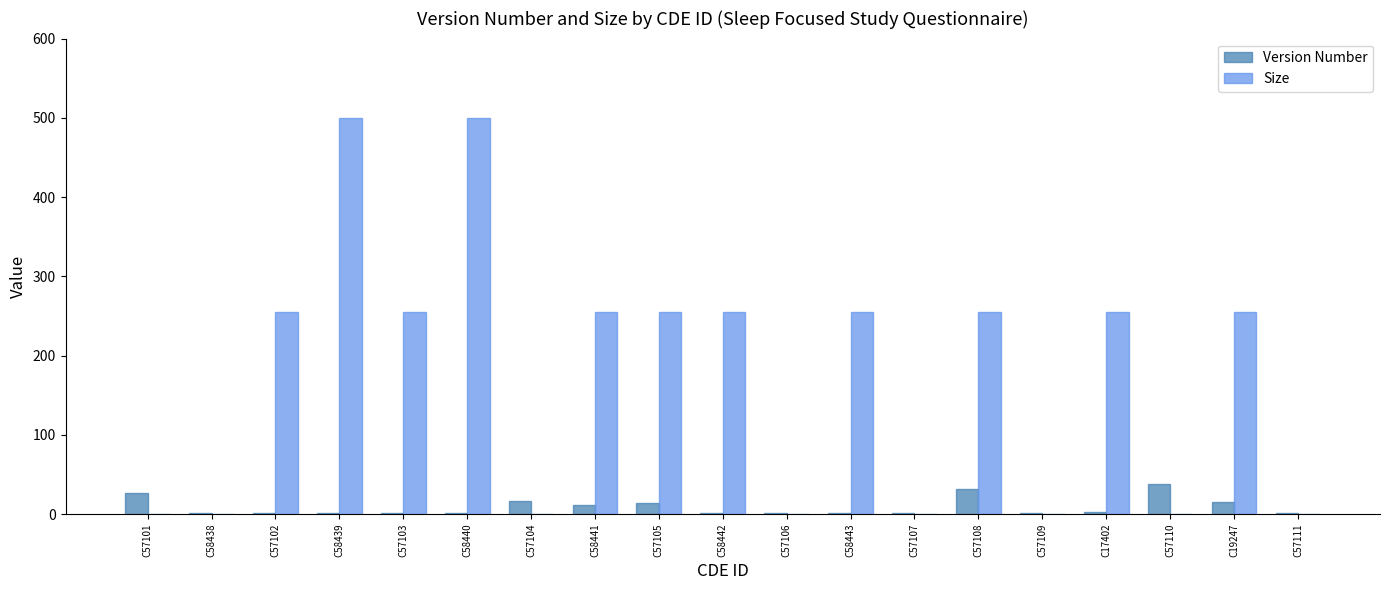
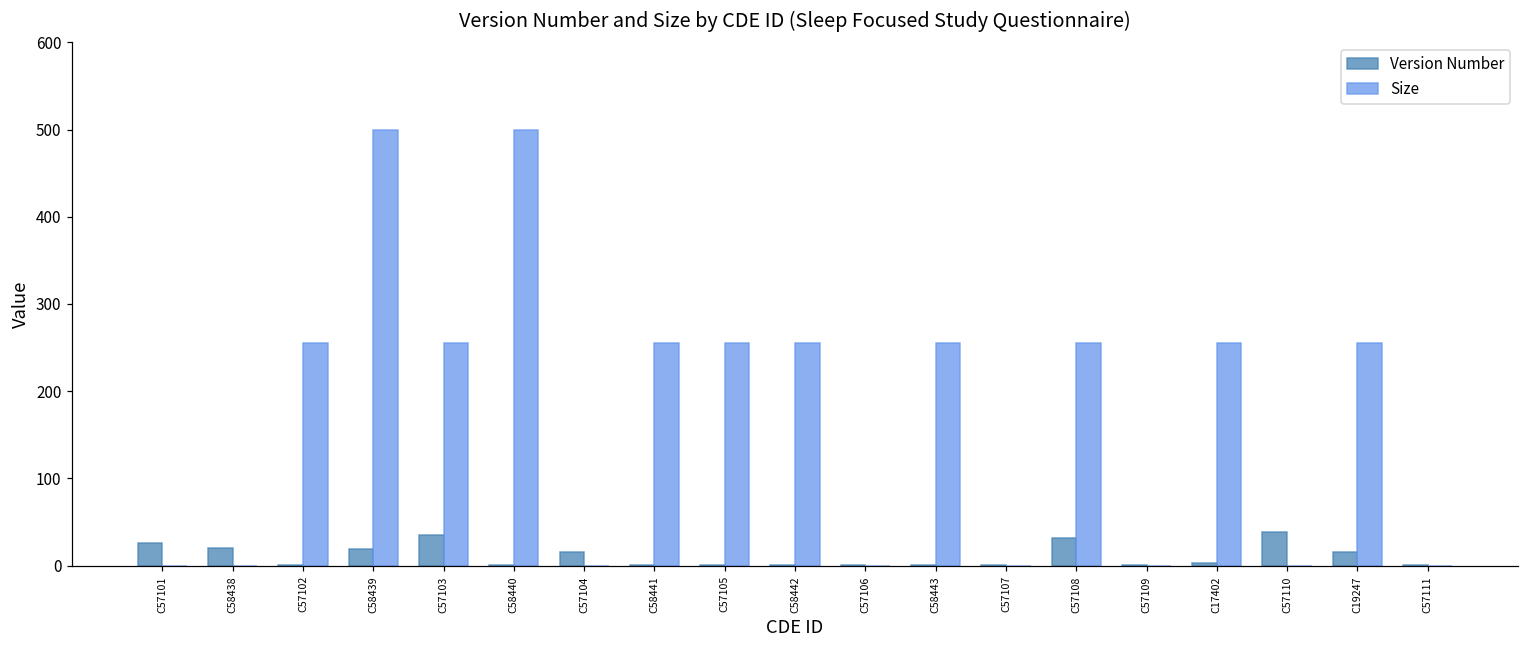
Version Number, C58438: 0 -> 20
Version Number, C58439: 0 -> 20
Version Number, C57103: 0 -> 30
Version Number, C58441: 10 -> 0
Version Number, C57105: 10 -> 0
